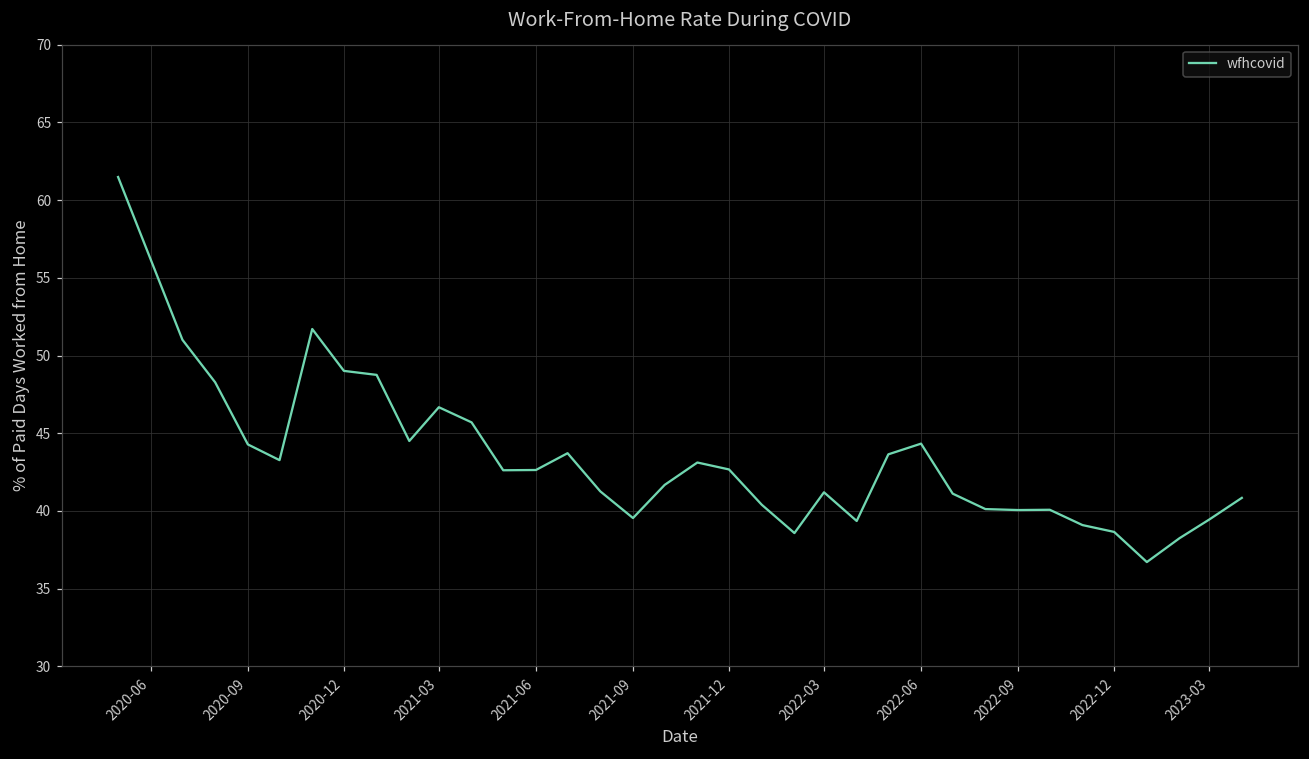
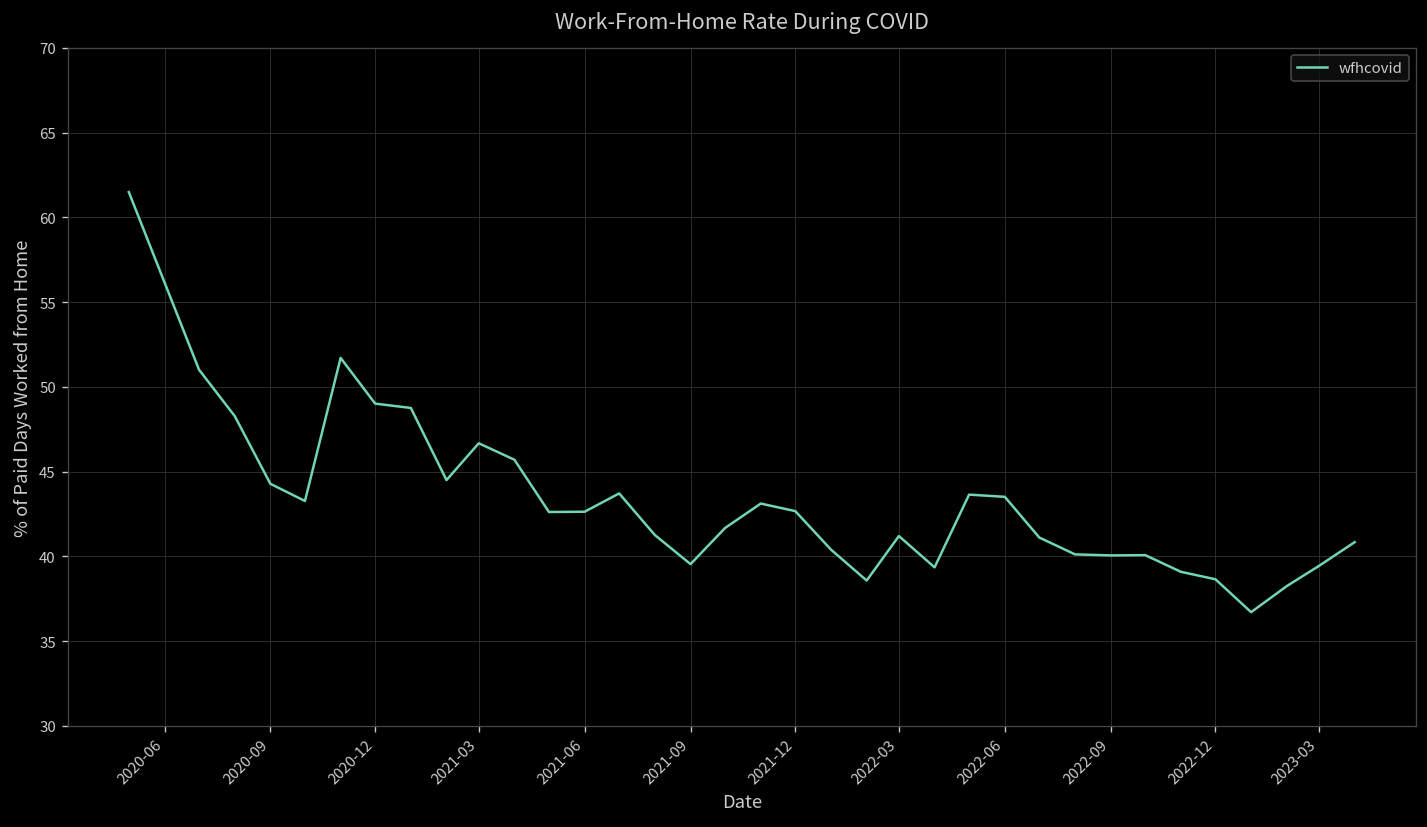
2022-06: 44.3 -> 43.5
